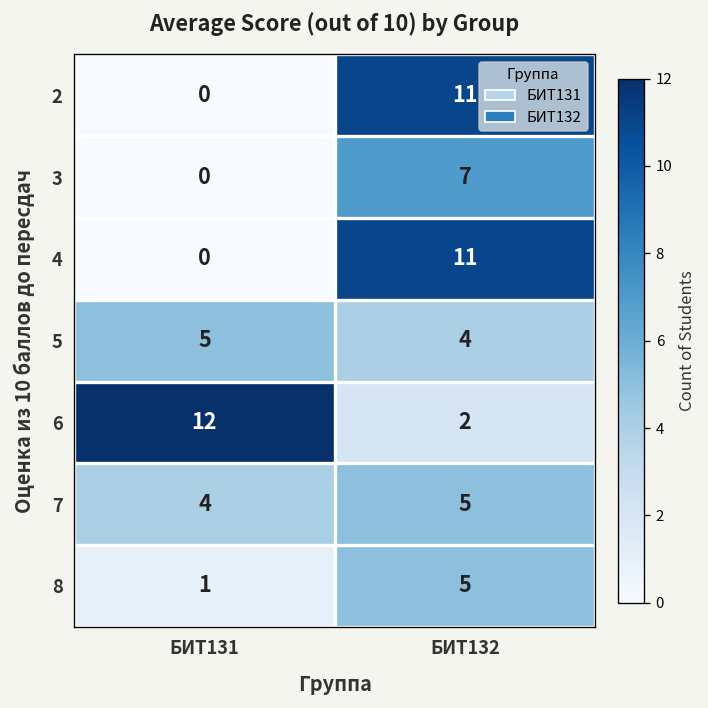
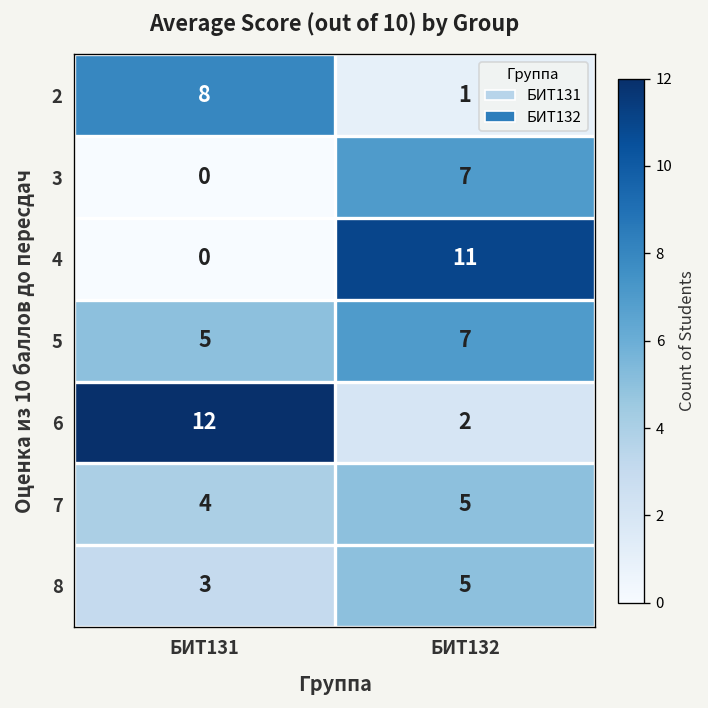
2, БИТ131: 0 -> 8
2, БИТ132: 11 -> 1
5, БИТ132: 4 -> 7
8, БИТ131: 1 -> 3
